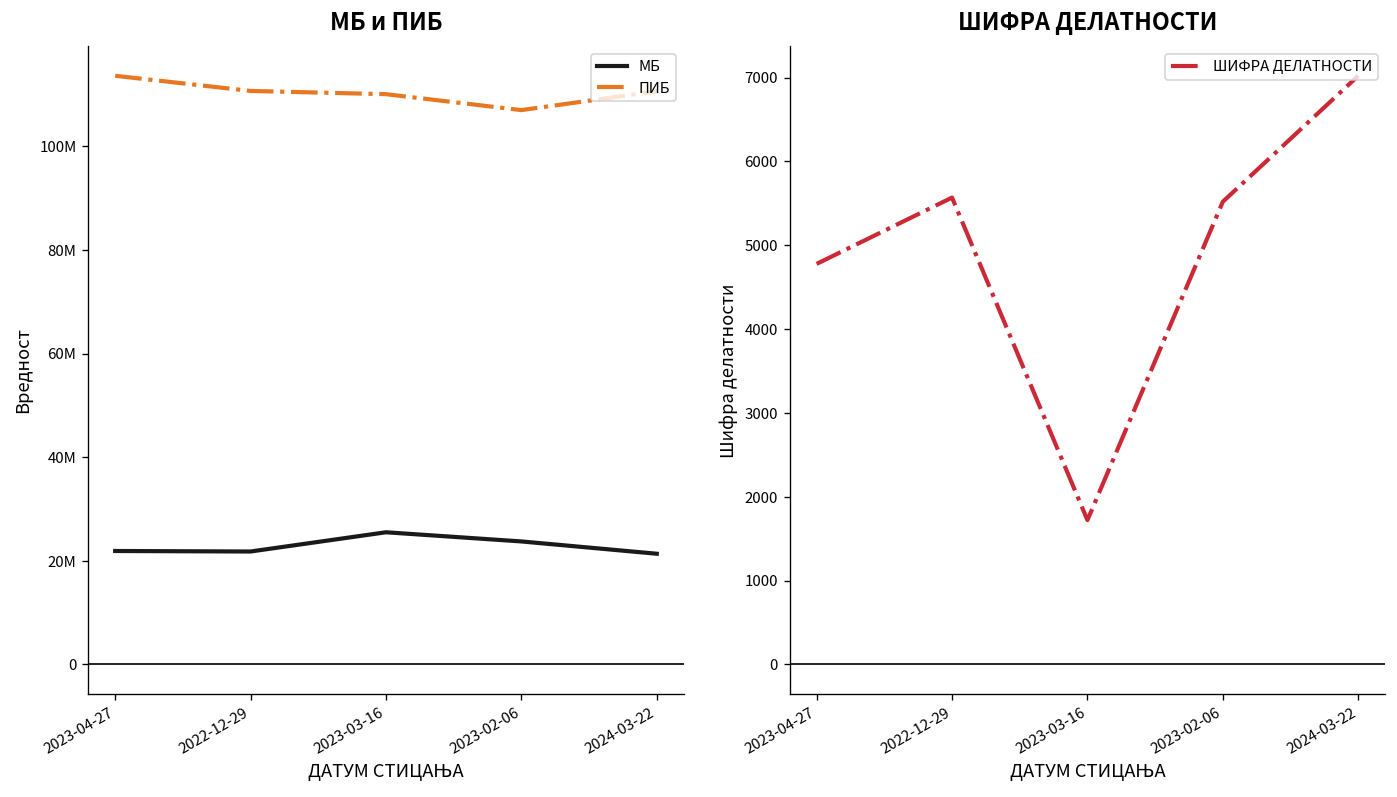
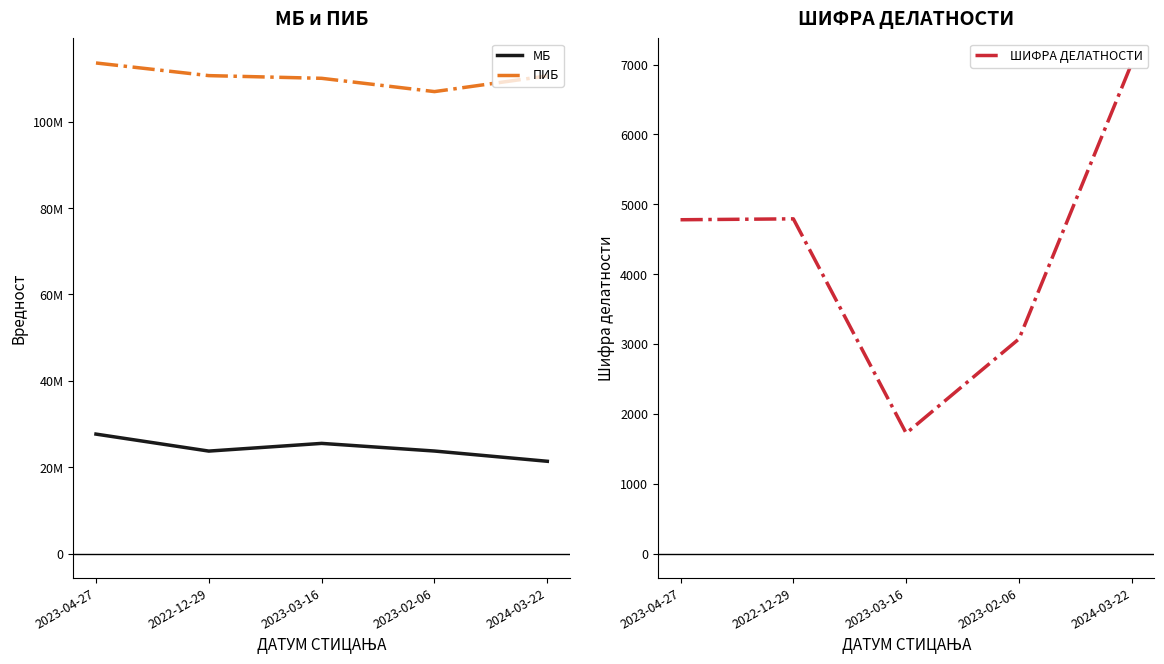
МБ и ПИБ, МБ, 2023-04-27: 22000000 -> 28000000
МБ и ПИБ, МБ, 2022-12-29: 22000000 -> 24000000
ШИФРА ДЕЛАТНОСТИ, 2022-12-29: 5600 -> 4800
ШИФРА ДЕЛАТНОСТИ, 2023-02-06: 5500 -> 3100
